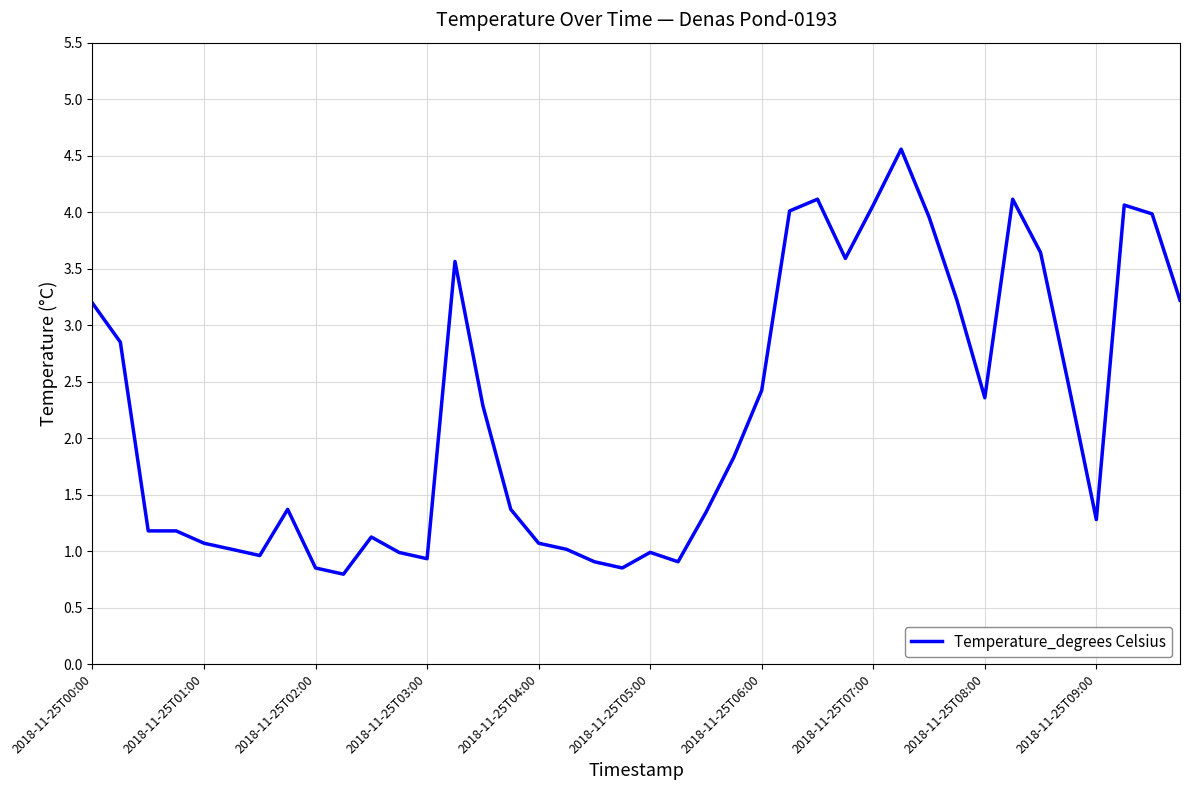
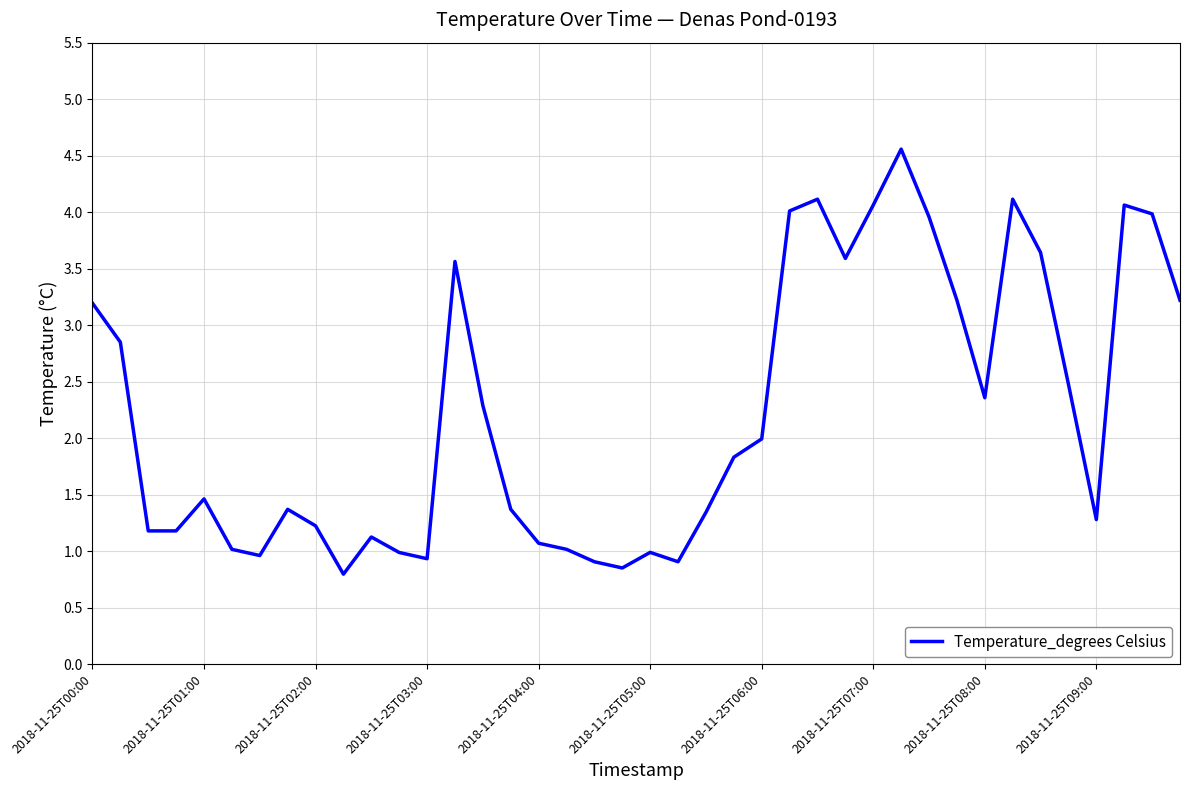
2018-11-25T01:00: 1.07 -> 1.46
2018-11-25T02:00: 0.85 -> 1.23
2018-11-25T06:00: 2.42 -> 1.99
